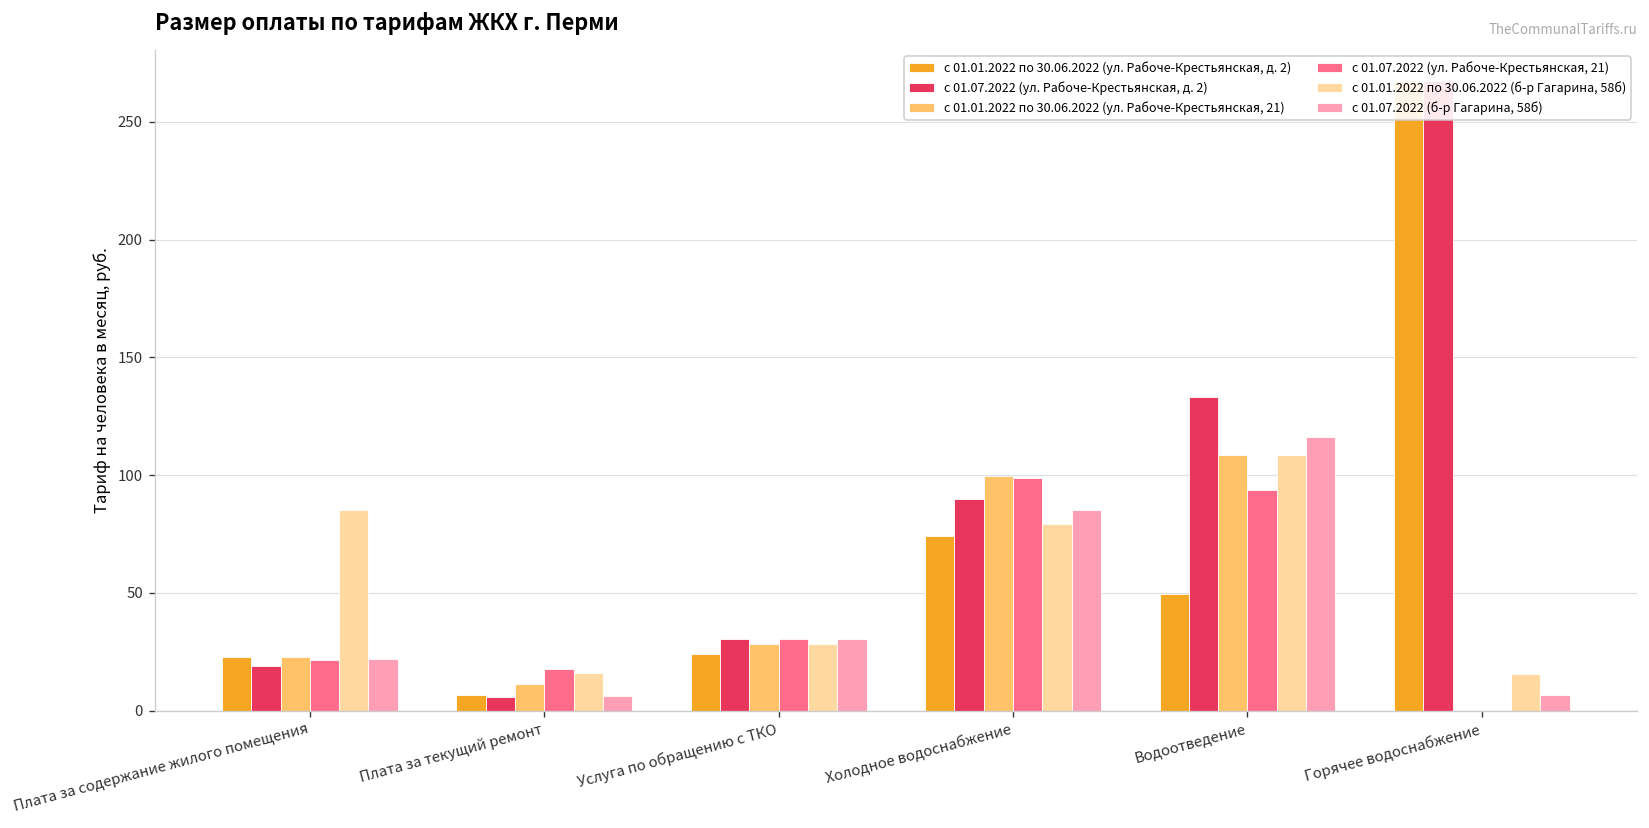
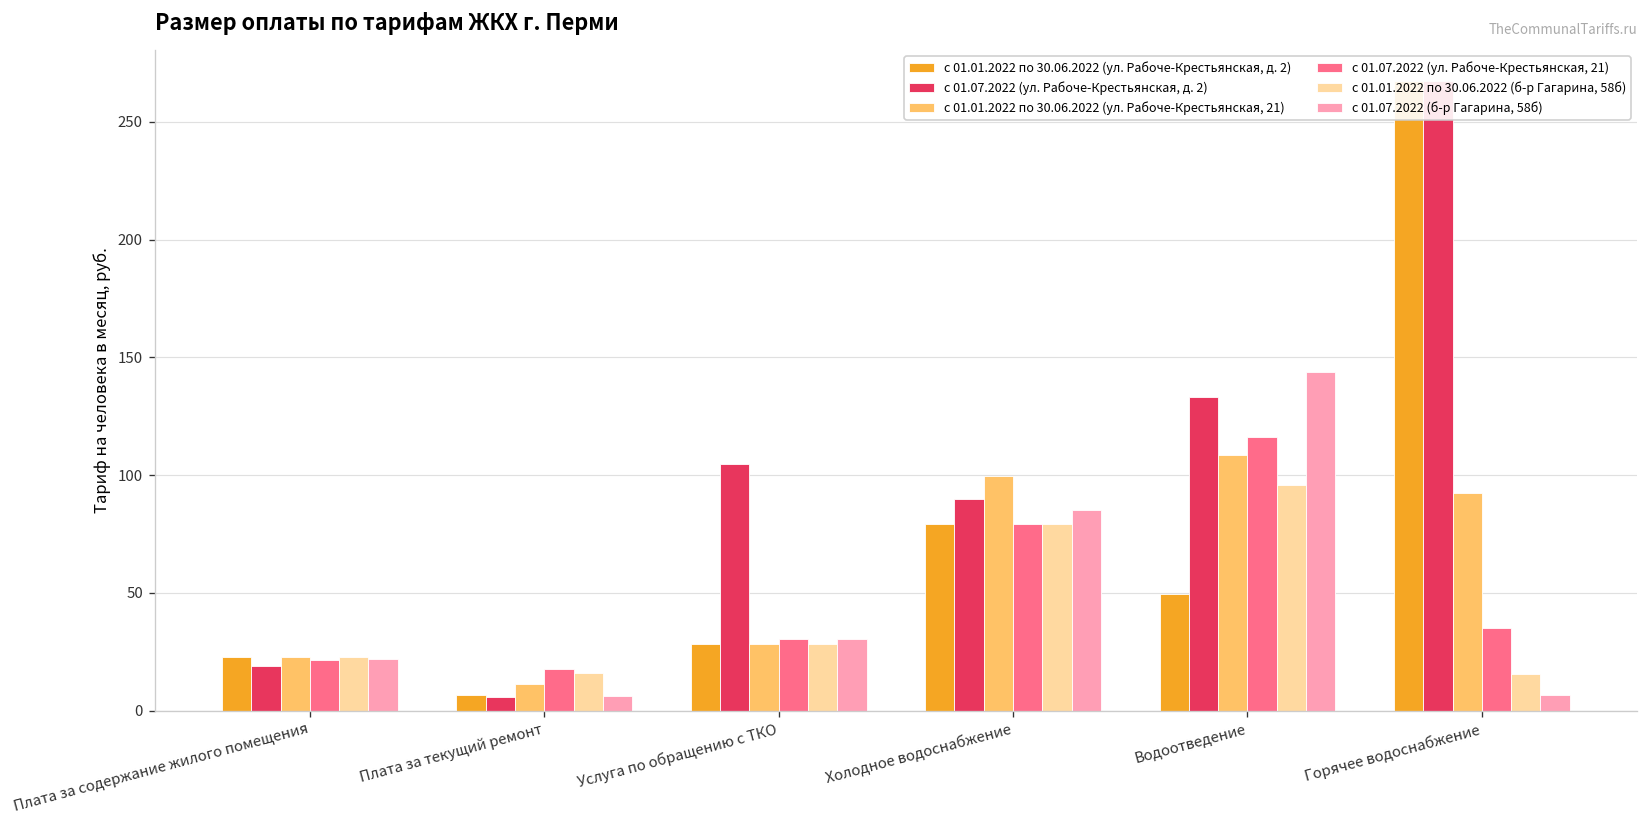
с 01.01.2022 по 30.06.2022 (б-р Гагарина, 58б), Плата за содержание жилого помещения: 85 -> 23
с 01.01.2022 по 30.06.2022 (ул. Рабоче-Крестьянская, д. 2), Услуга по обращению с ТКО: 24 -> 28
с 01.07.2022 (ул. Рабоче-Крестьянская, д. 2), Услуга по обращению с ТКО: 30 -> 105
с 01.01.2022 по 30.06.2022 (ул. Рабоче-Крестьянская, д. 2), Холодное водоснабжение: 74 -> 79
с 01.07.2022 (ул. Рабоче-Крестьянская, 21), Холодное водоснабжение: 99 -> 79
с 01.07.2022 (ул. Рабоче-Крестьянская, 21), Водоотведение: 93 -> 116
с 01.01.2022 по 30.06.2022 (б-р Гагарина, 58б), Водоотведение: 108 -> 96
с 01.07.2022 (б-р Гагарина, 58б), Водоотведение: 116 -> 144
с 01.01.2022 по 30.06.2022 (ул. Рабоче-Крестьянская, 21), Горячее водоснабжение: 0 -> 93
с 01.07.2022 (ул. Рабоче-Крестьянская, 21), Горячее водоснабжение: 0 -> 35
